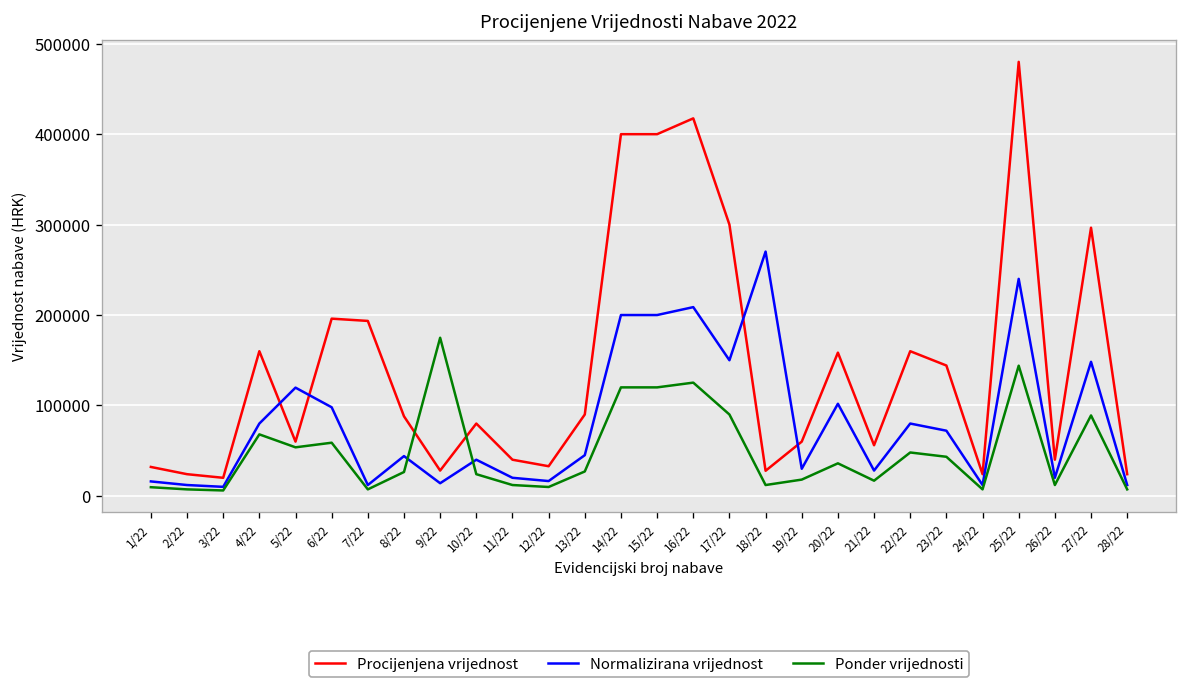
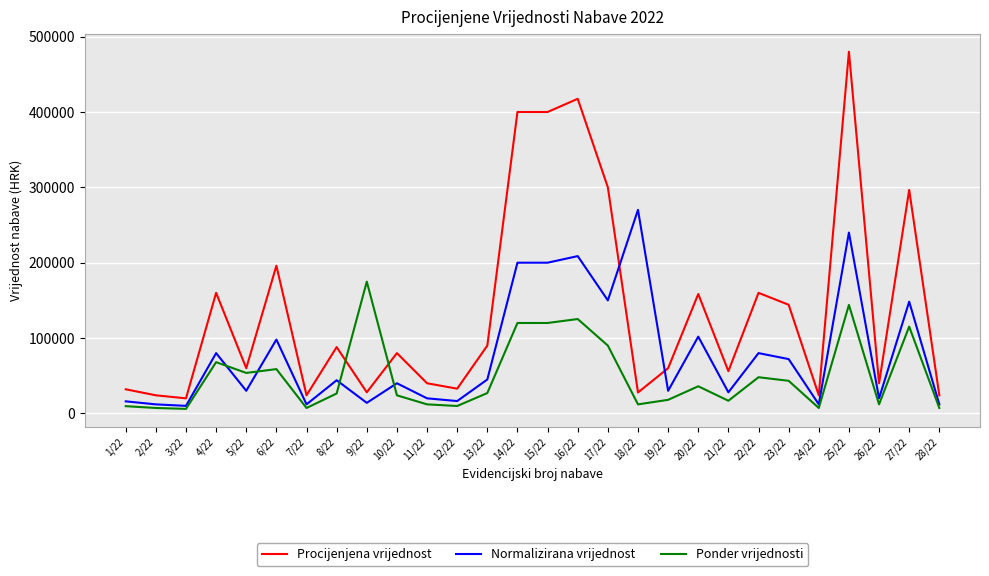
Normalizirana vrijednost, 5/22: 120000 -> 30000
Procijenjena vrijednost, 7/22: 190000 -> 20000
Ponder vrijednosti, 27/22: 90000 -> 120000
